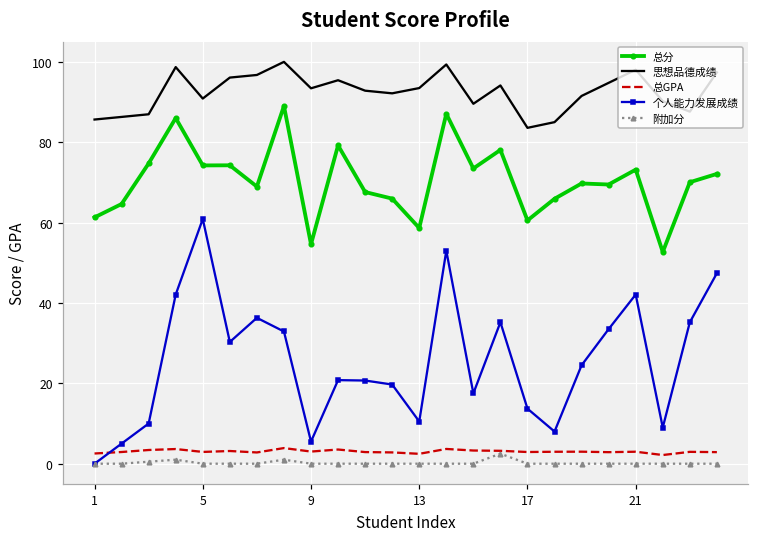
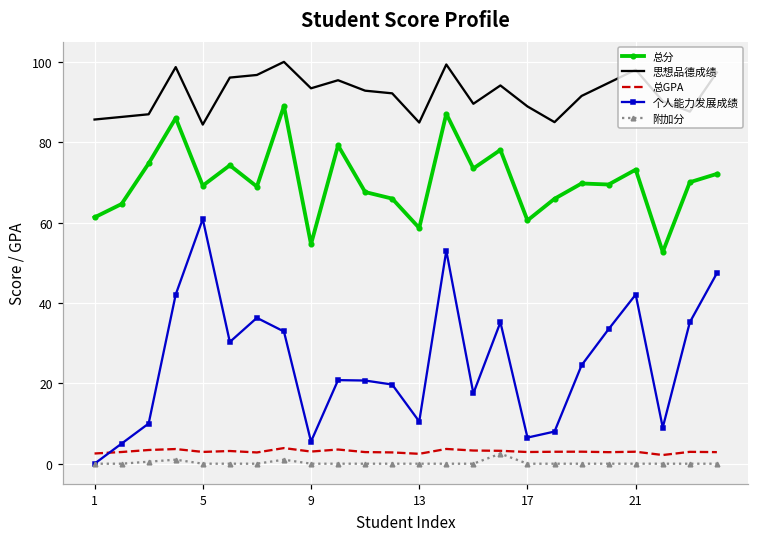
总分, 5: 74 -> 69
思想品德成绩, 5: 91 -> 84
思想品德成绩, 13: 93 -> 85
思想品德成绩, 17: 84 -> 89
个人能力发展成绩, 17: 14 -> 7
